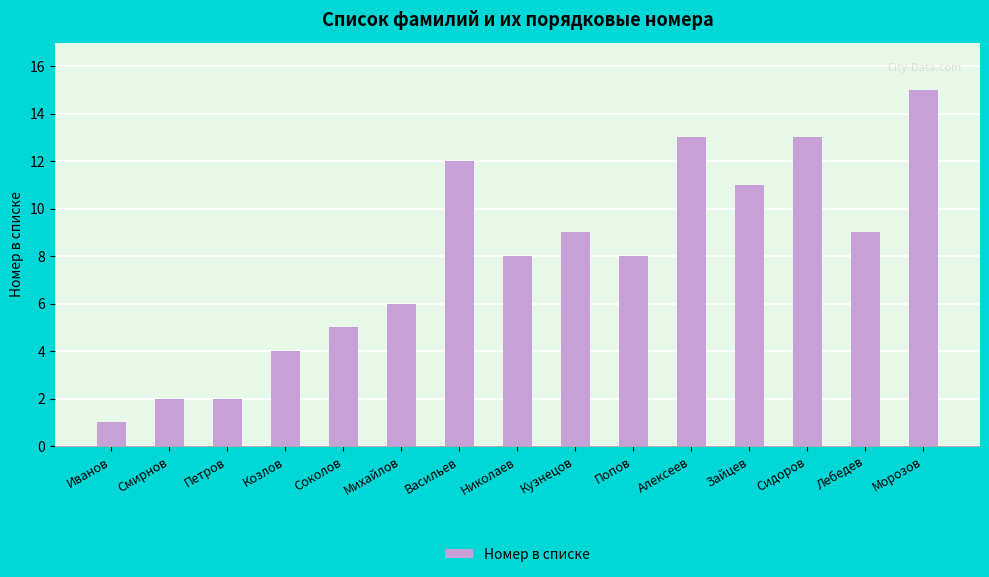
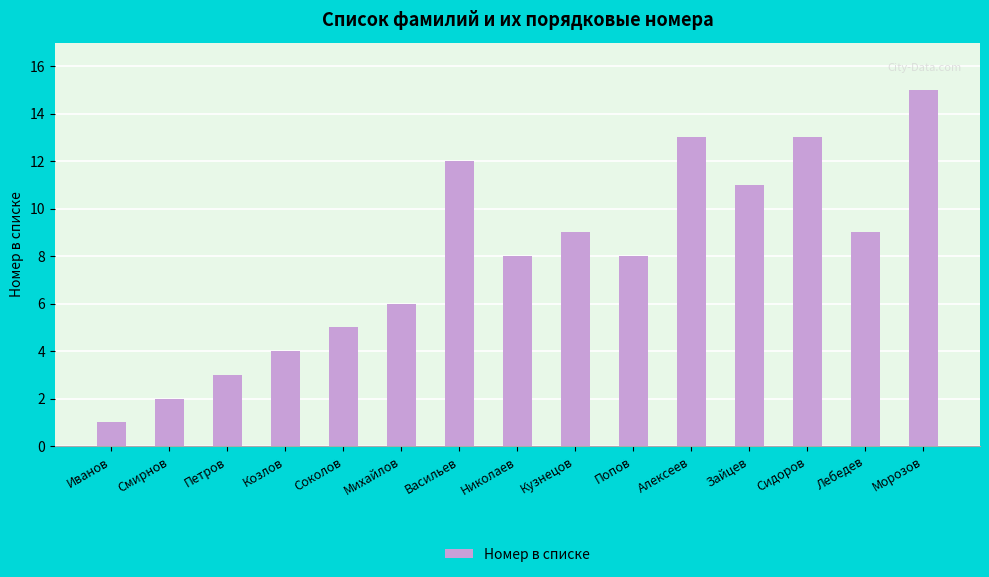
Петров: 2 -> 3
